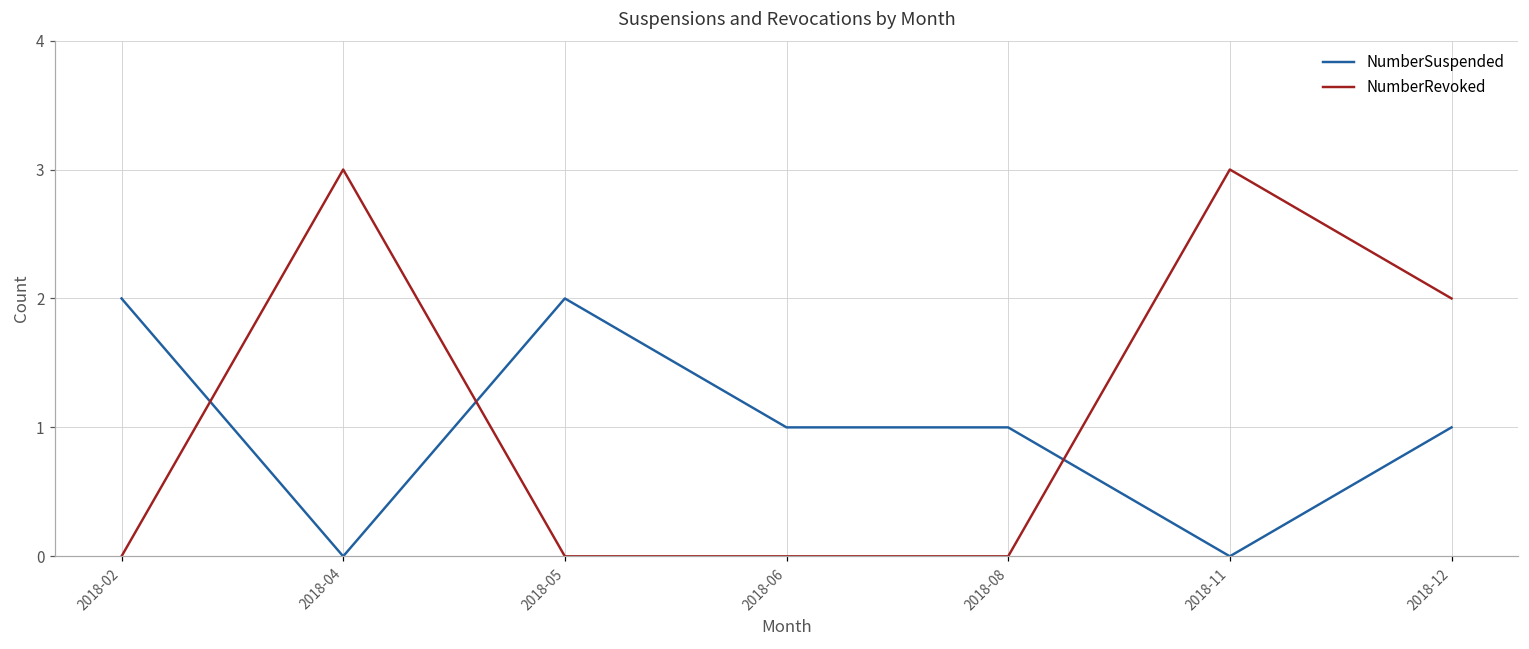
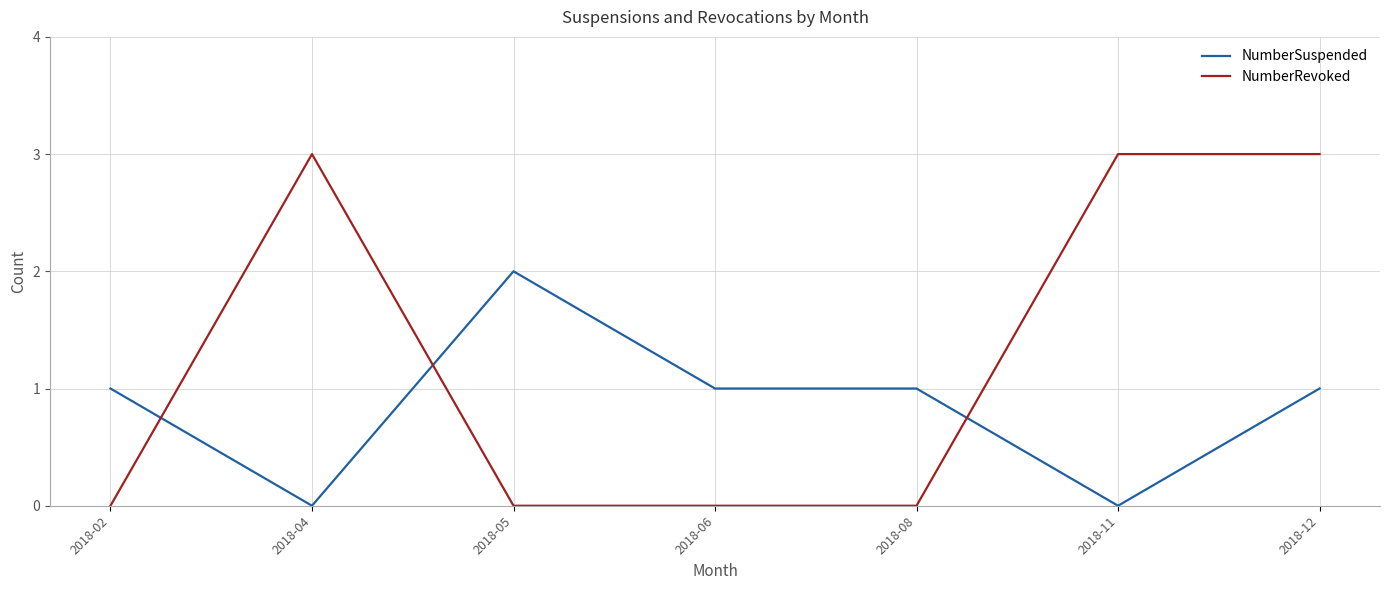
NumberSuspended, 2018-02: 2 -> 1
NumberRevoked, 2018-12: 2 -> 3
